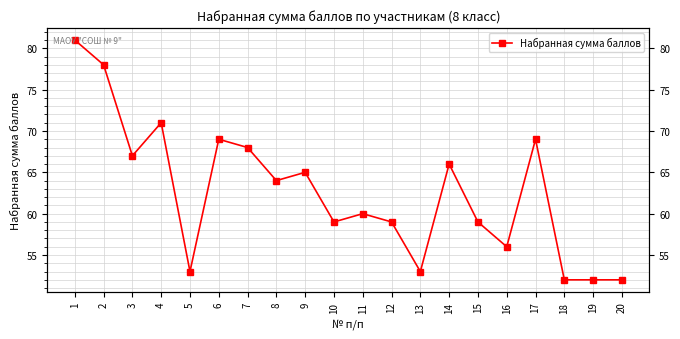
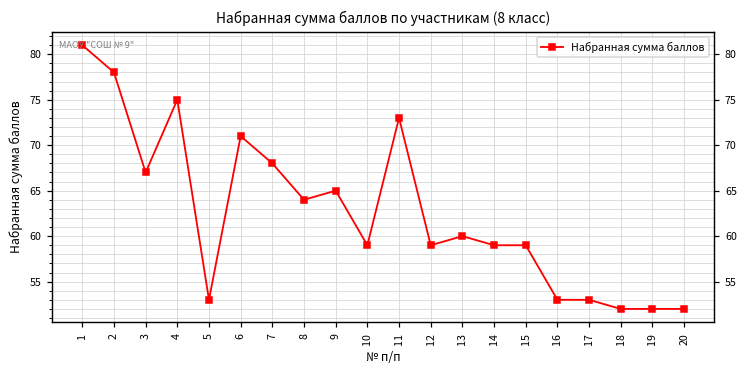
4: 71 -> 75
6: 69 -> 71
11: 60 -> 73
13: 53 -> 60
14: 66 -> 59
16: 56 -> 53
17: 69 -> 53
